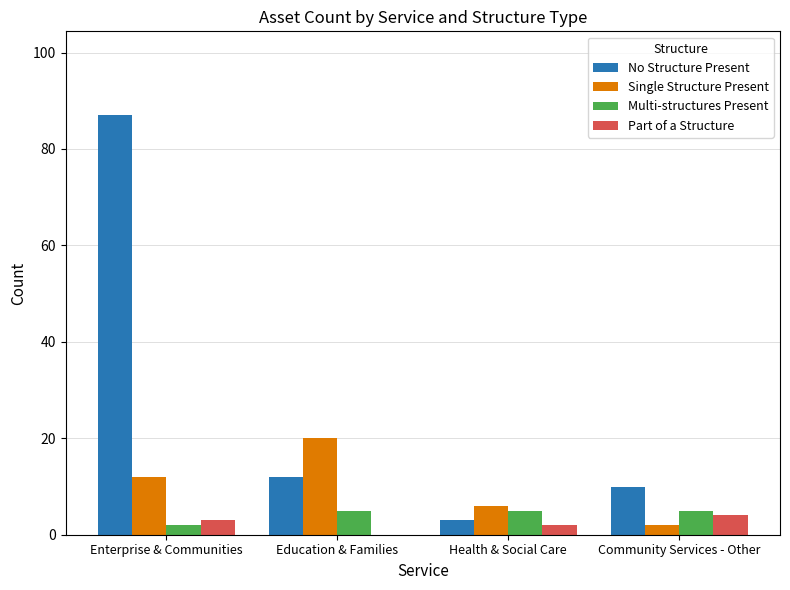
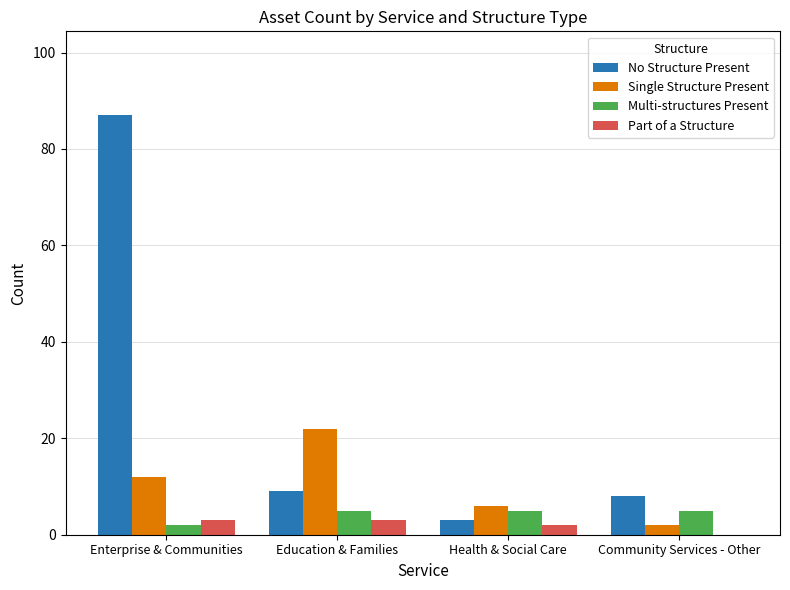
No Structure Present, Education & Families: 12 -> 9
Single Structure Present, Education & Families: 20 -> 22
Part of a Structure, Education & Families: 0 -> 3
No Structure Present, Community Services - Other: 10 -> 8
Part of a Structure, Community Services - Other: 4 -> 0
